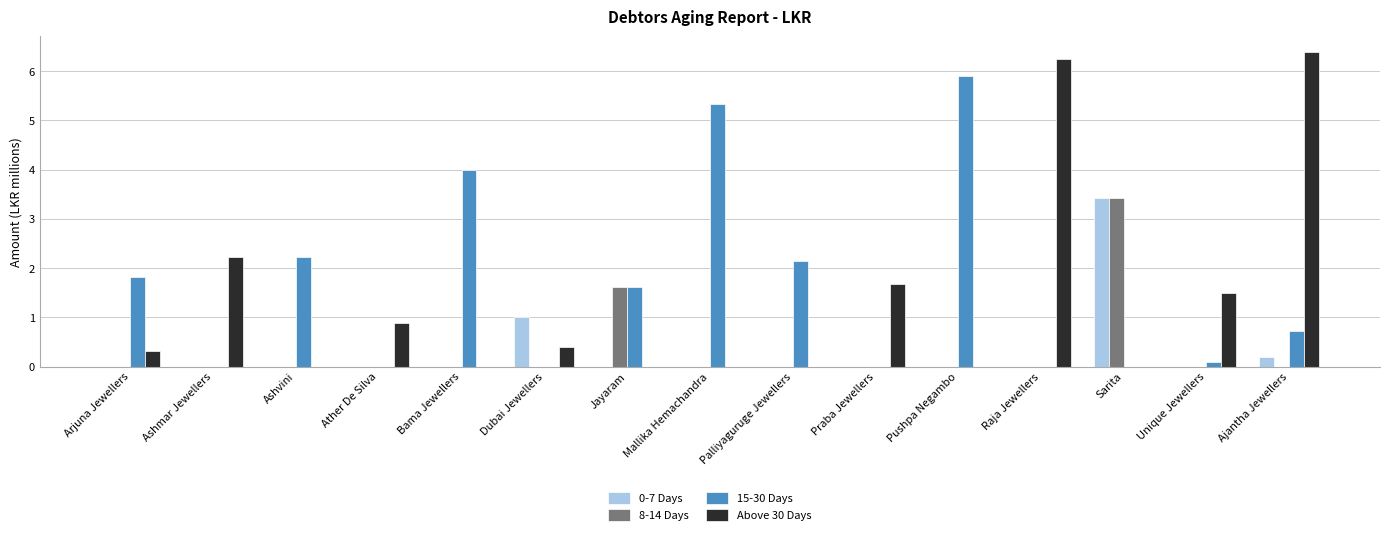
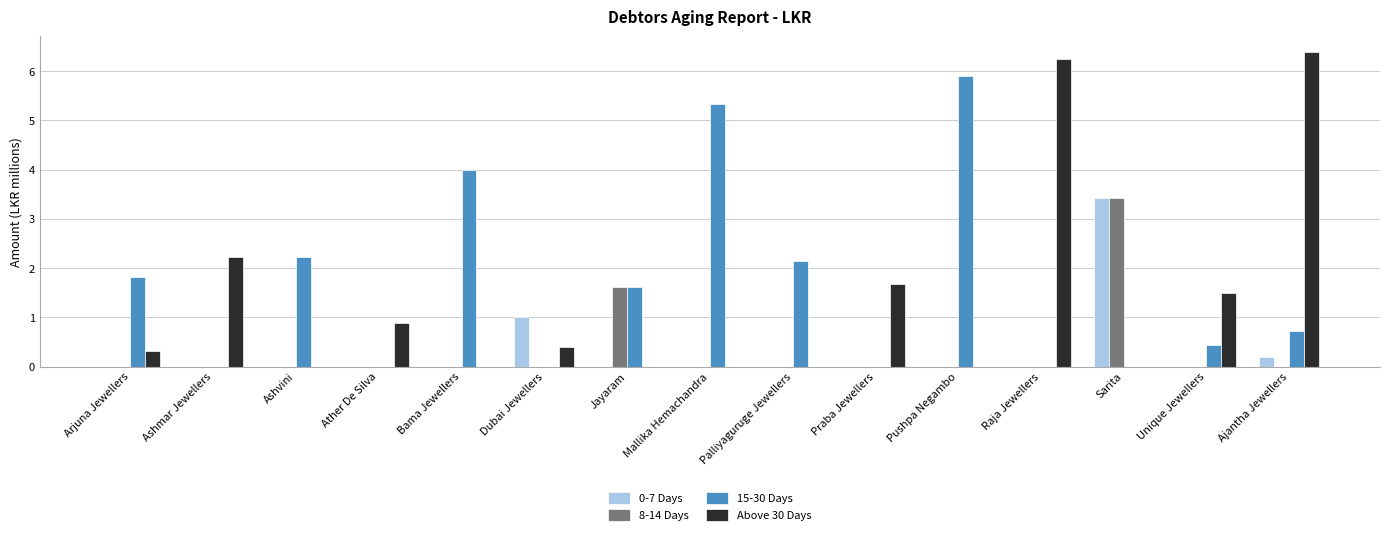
15-30 Days, Unique Jewellers: 0.1 -> 0.4
